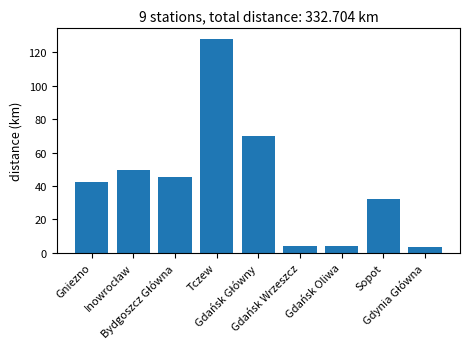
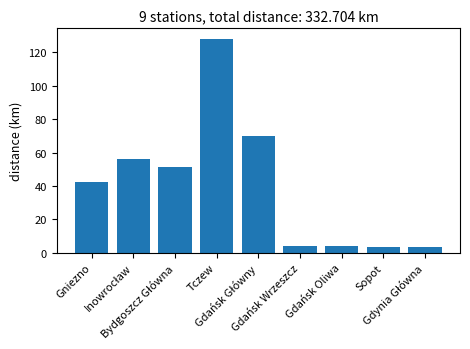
Inowrocław: 49 -> 56
Bydgoszcz Główna: 45 -> 51
Sopot: 32 -> 4
